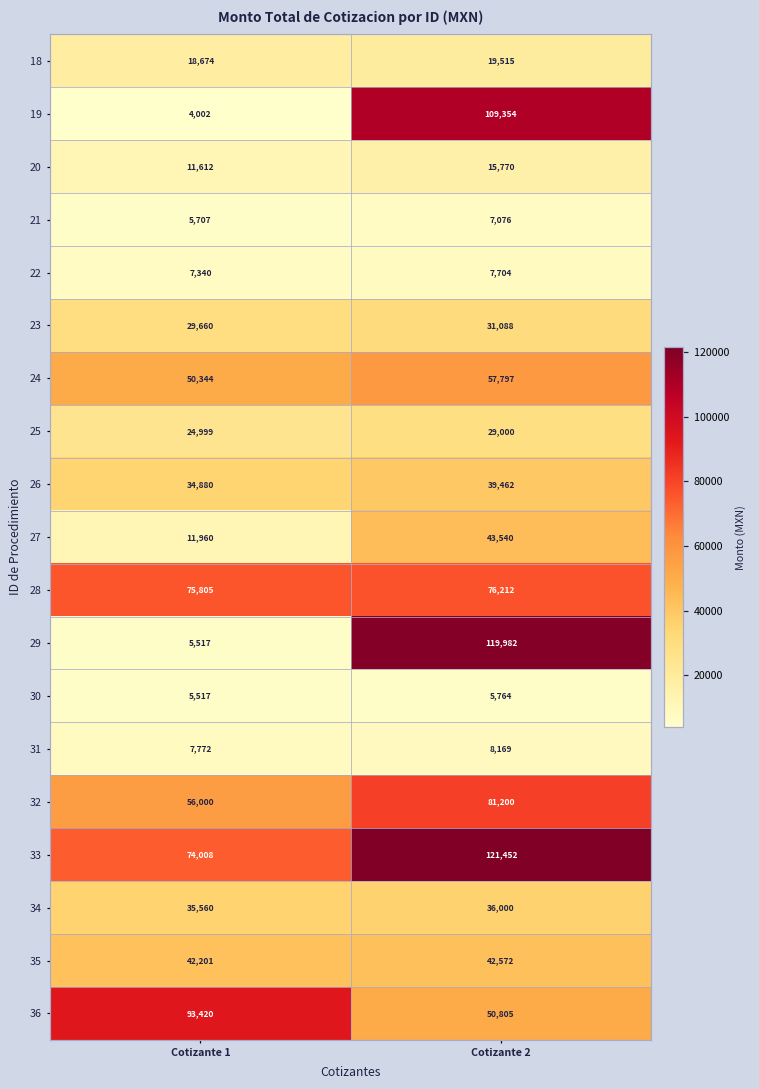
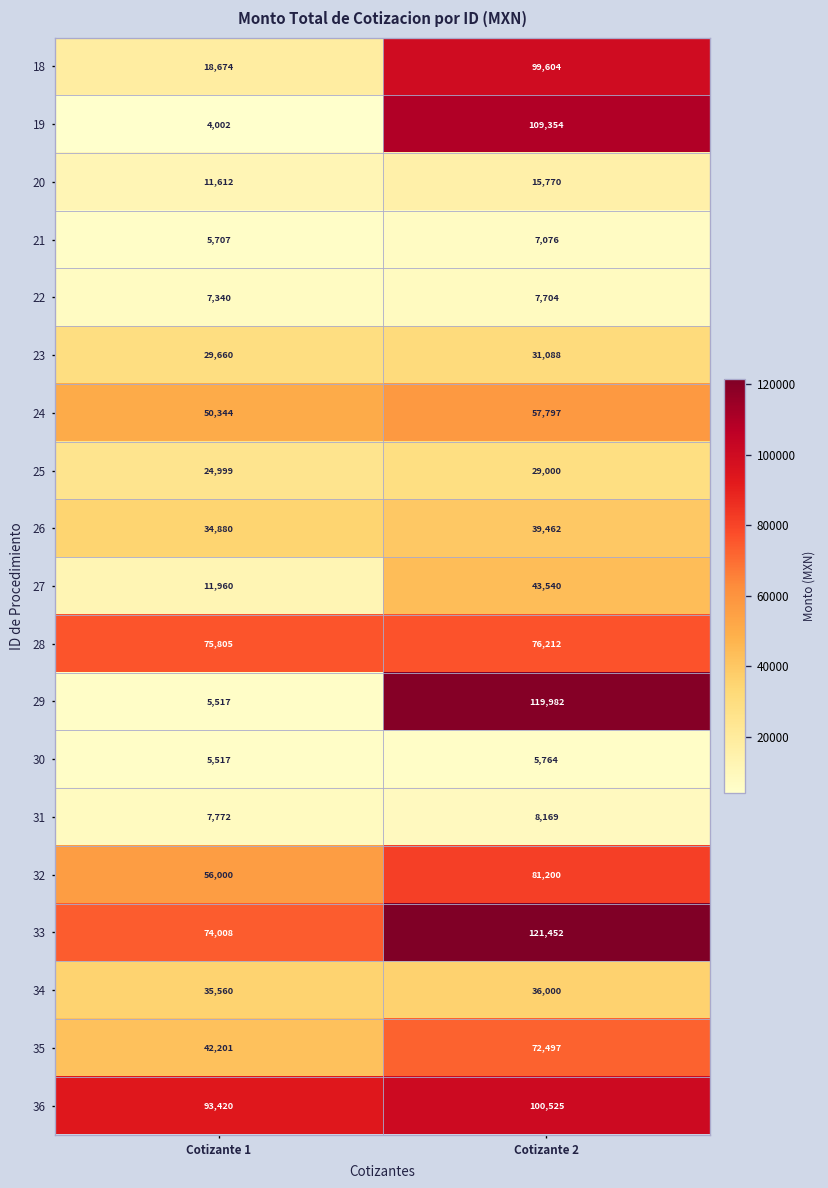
18, Cotizante 2: 19,515 -> 99,604
35, Cotizante 2: 42,572 -> 72,497
36, Cotizante 2: 50,805 -> 100,525
